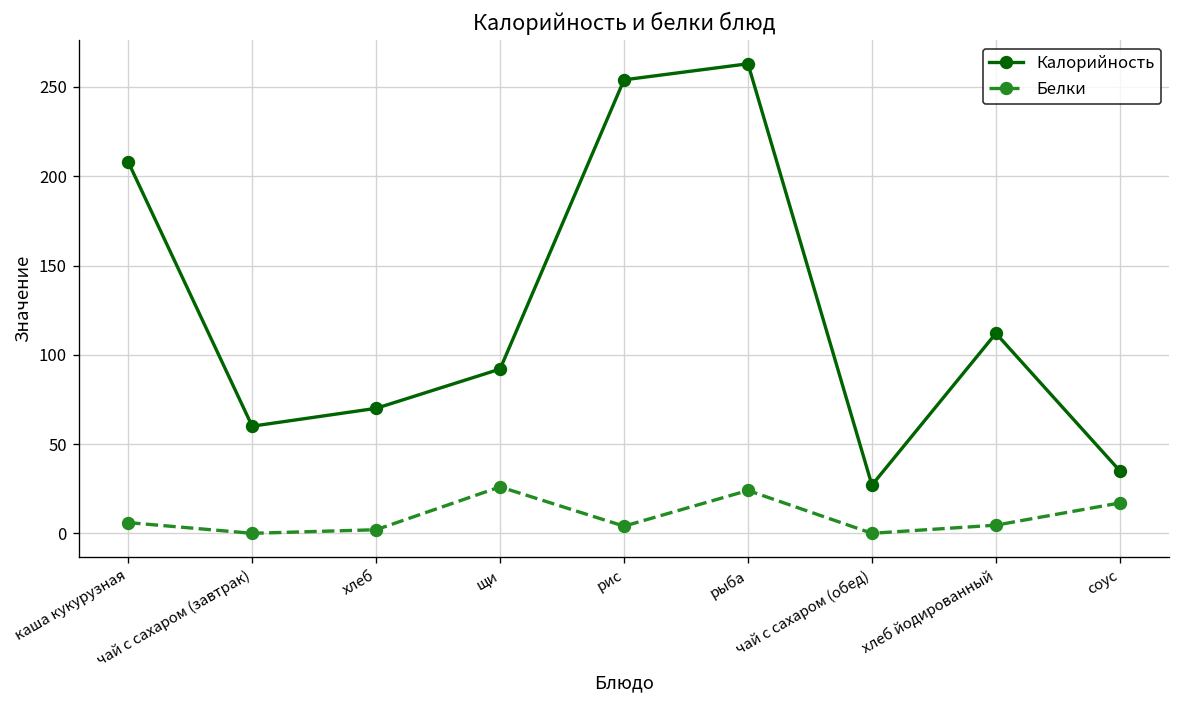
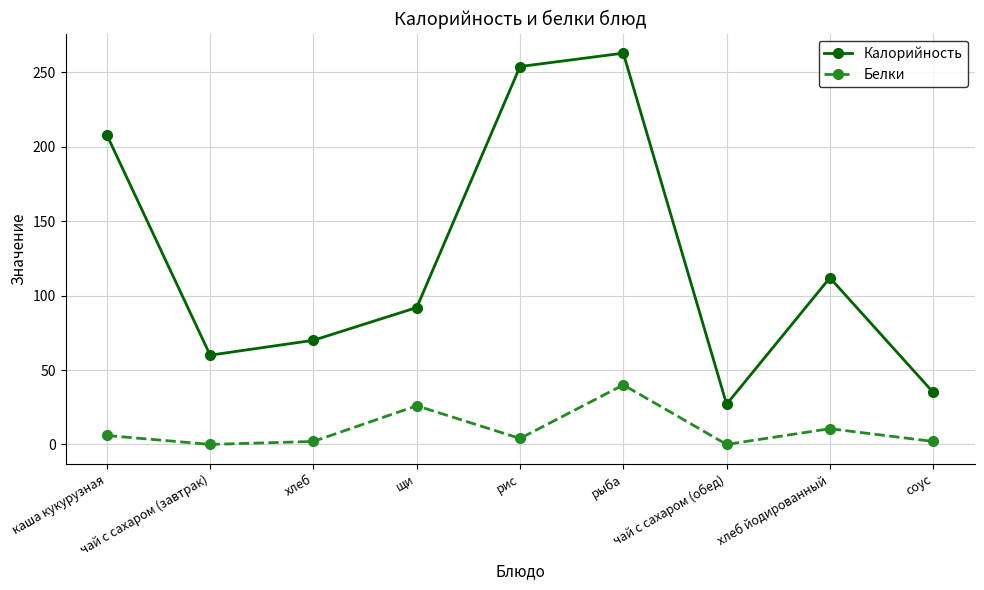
Белки, рыба: 24 -> 40
Белки, хлеб йодированный: 5 -> 11
Белки, соус: 17 -> 2
